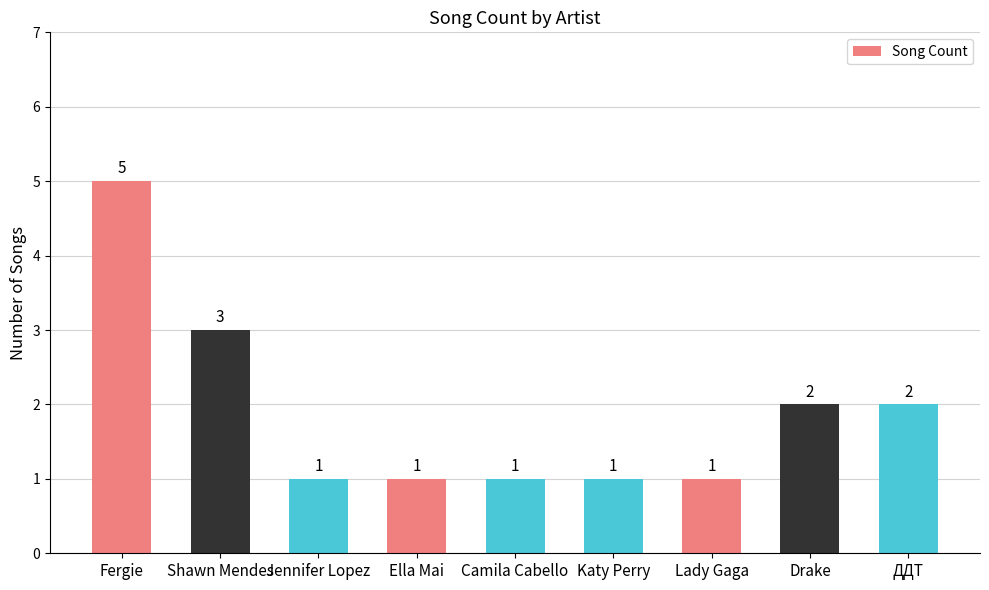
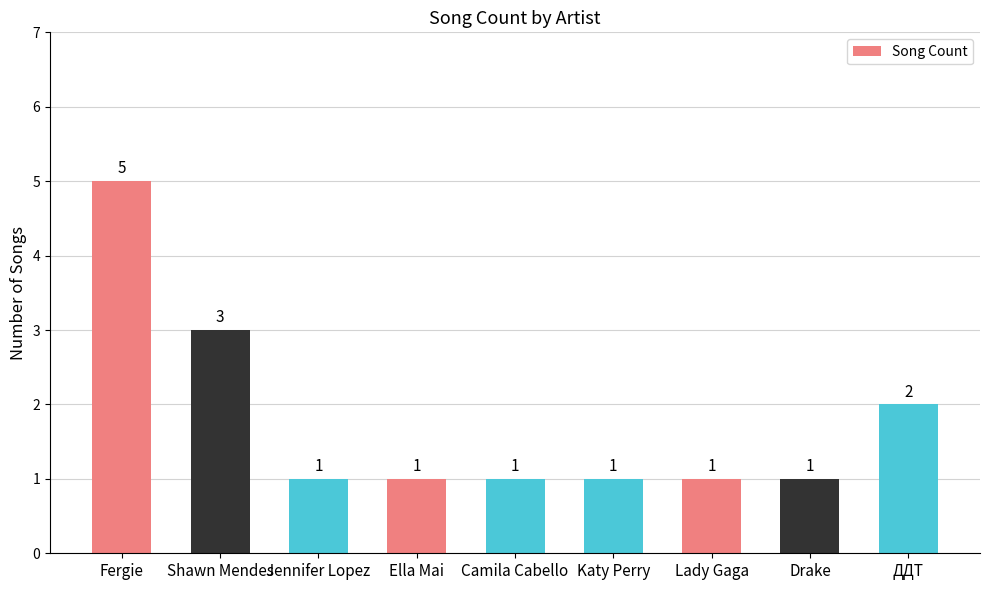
Drake: 2 -> 1
